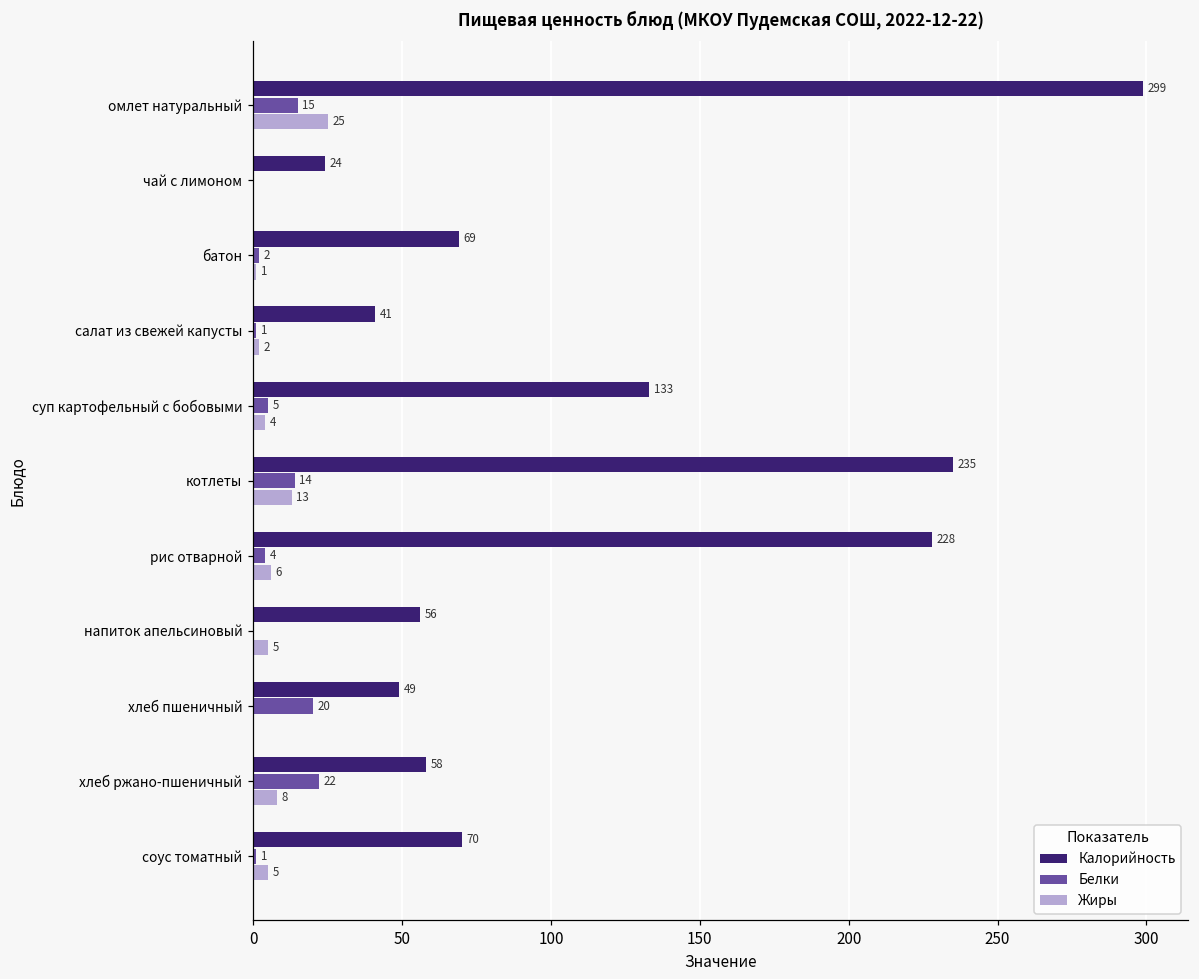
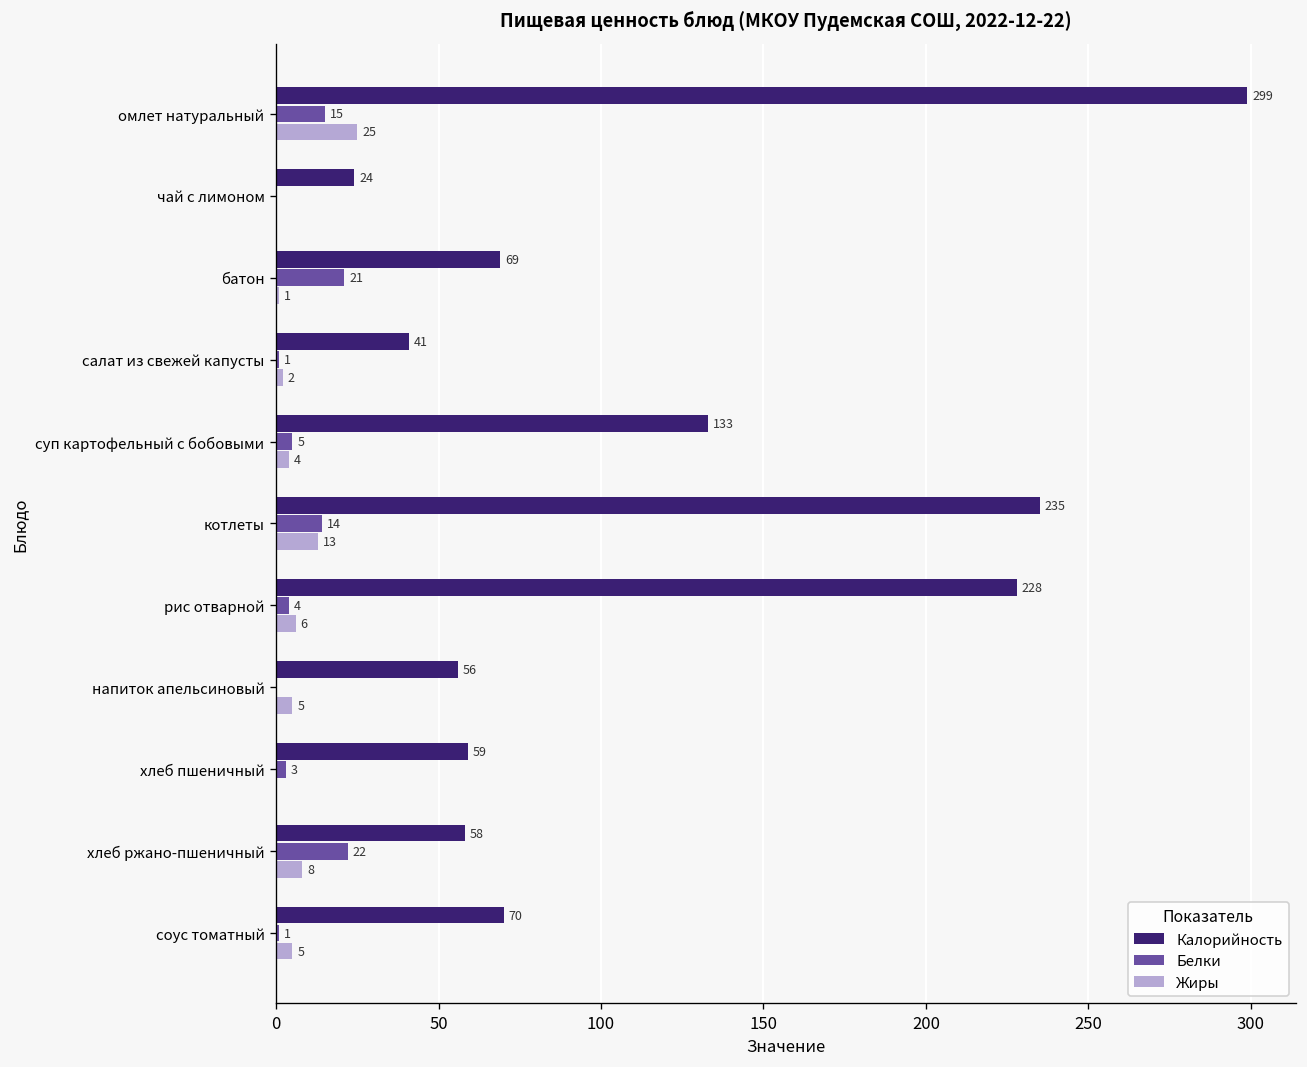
Белки, батон: 2 -> 21
Калорийность, хлеб пшеничный: 49 -> 59
Белки, хлеб пшеничный: 20 -> 3
